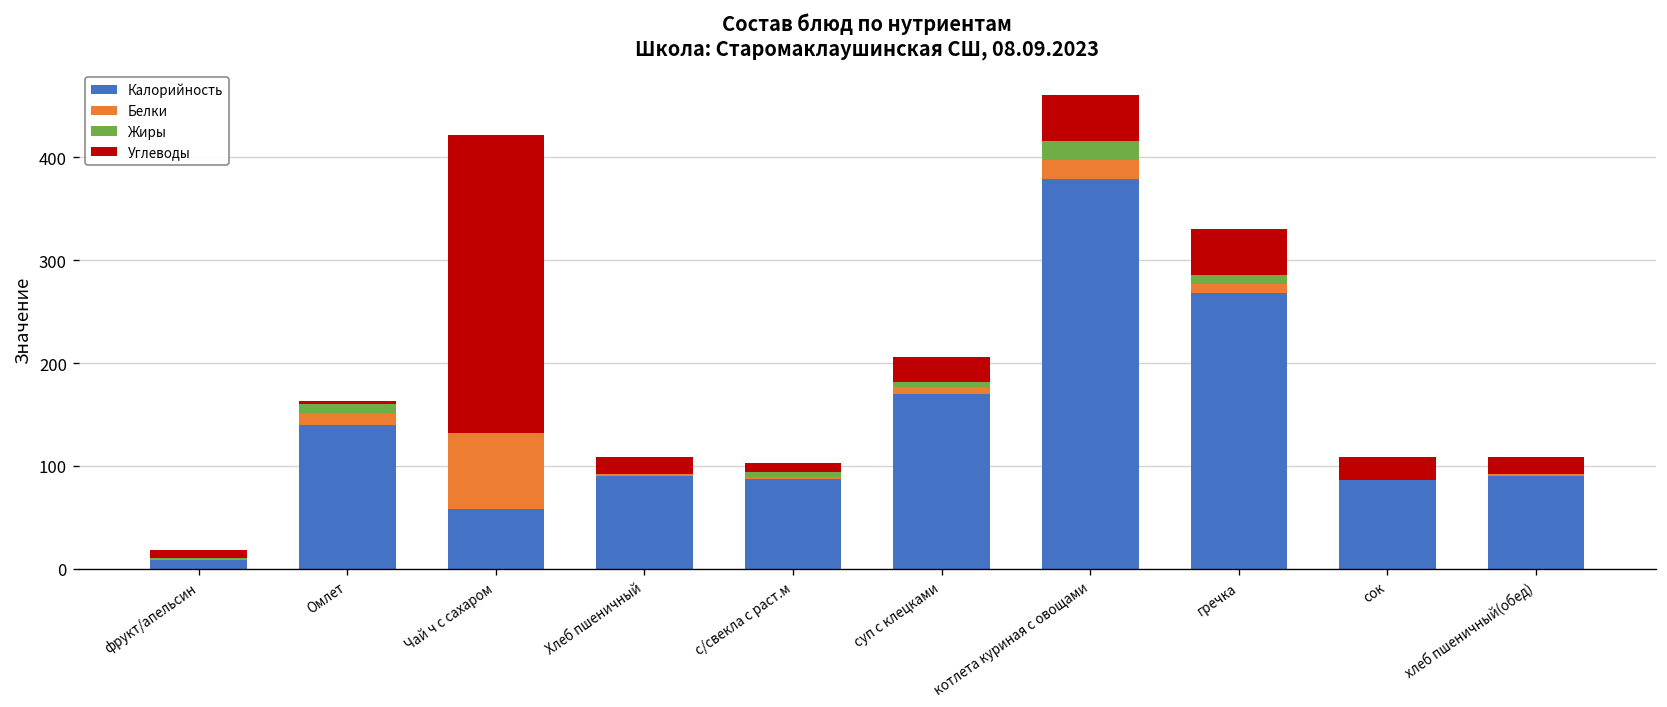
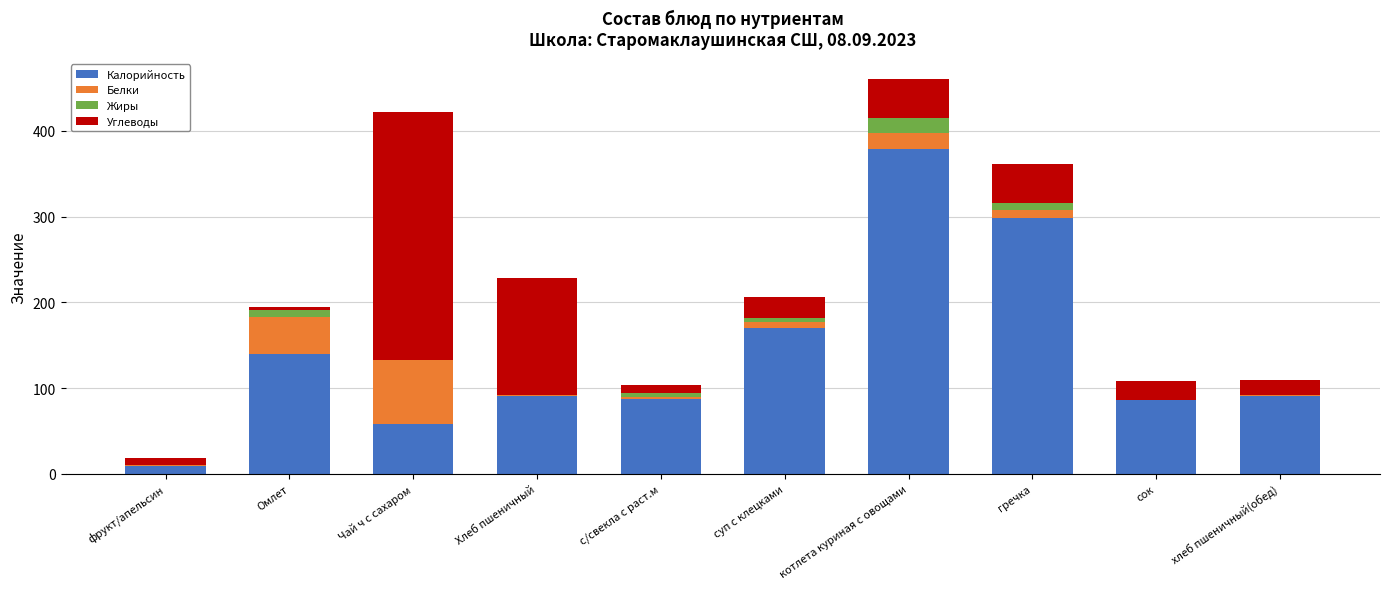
Белки, Омлет: 10 -> 40
Углеводы, Хлеб пшеничный: 20 -> 140
Калорийность, гречка: 270 -> 300
